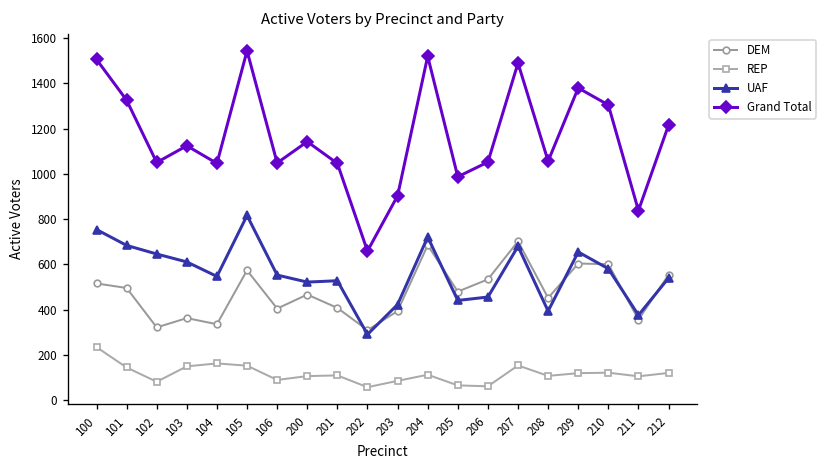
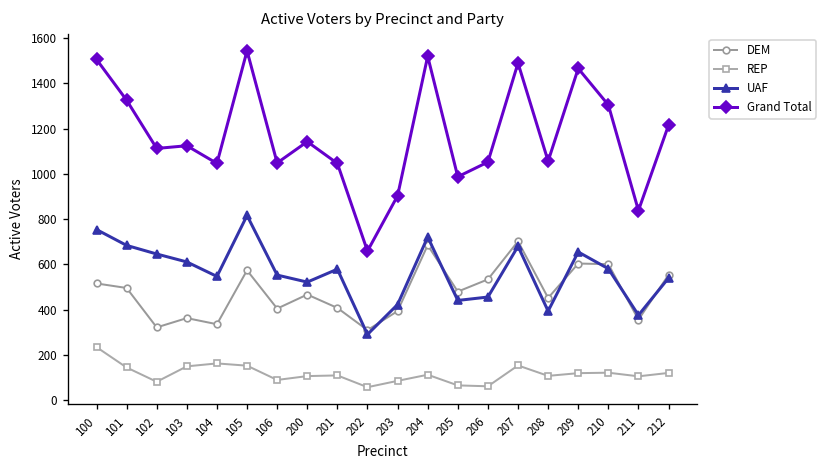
Grand Total, 102: 1050 -> 1110
UAF, 201: 530 -> 580
Grand Total, 209: 1380 -> 1470
